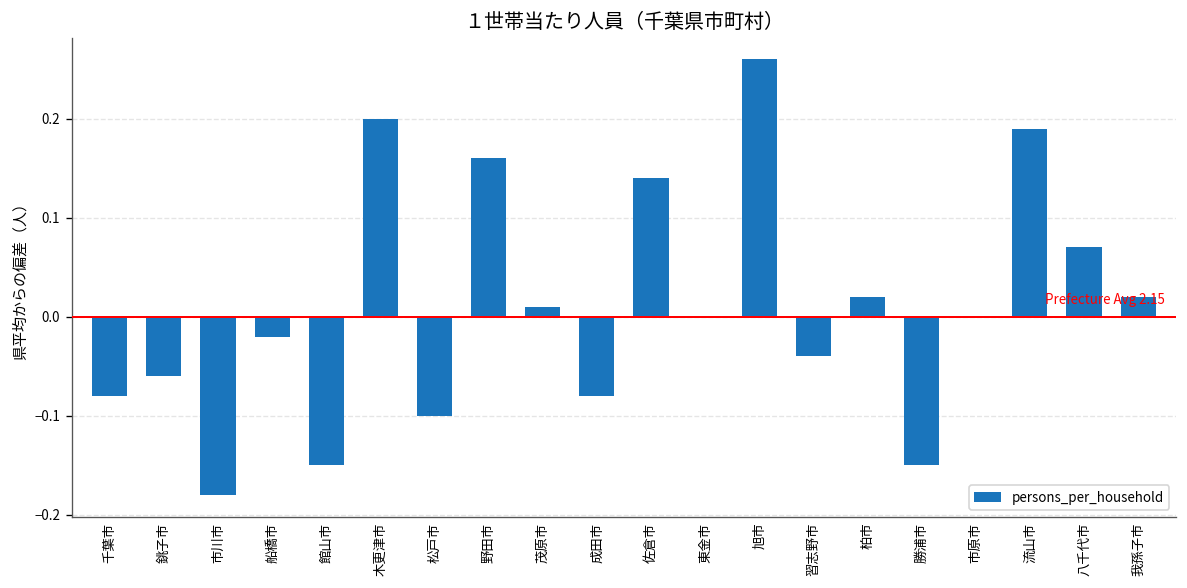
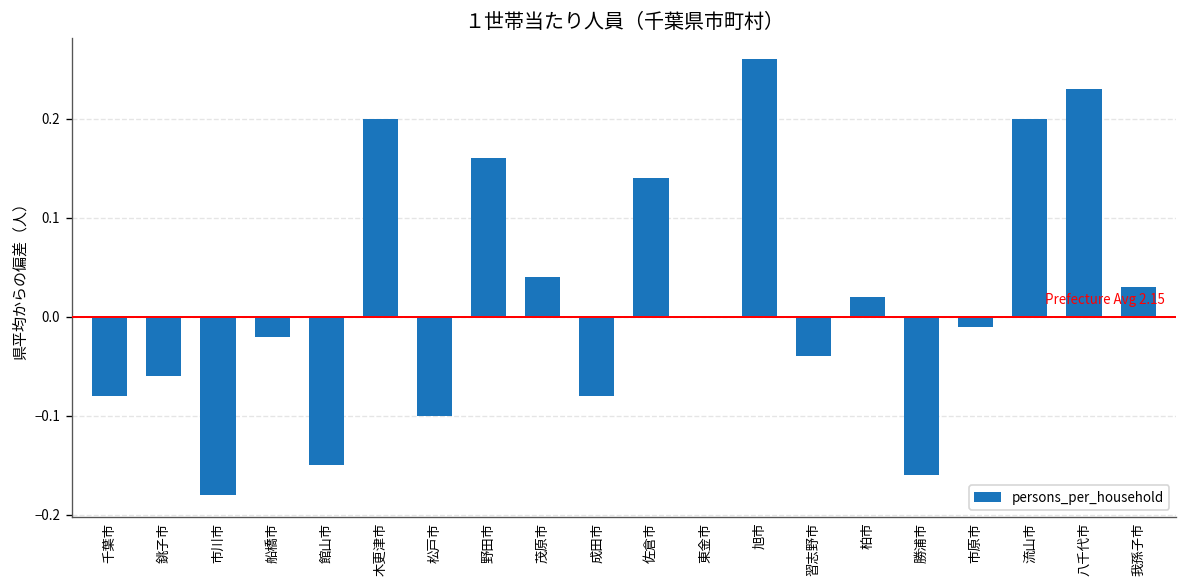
茂原市: 0.01 -> 0.04
勝浦市: -0.15 -> -0.16
市原市: 0.00 -> -0.01
流山市: 0.19 -> 0.20
八千代市: 0.07 -> 0.23
我孫子市: 0.02 -> 0.03
